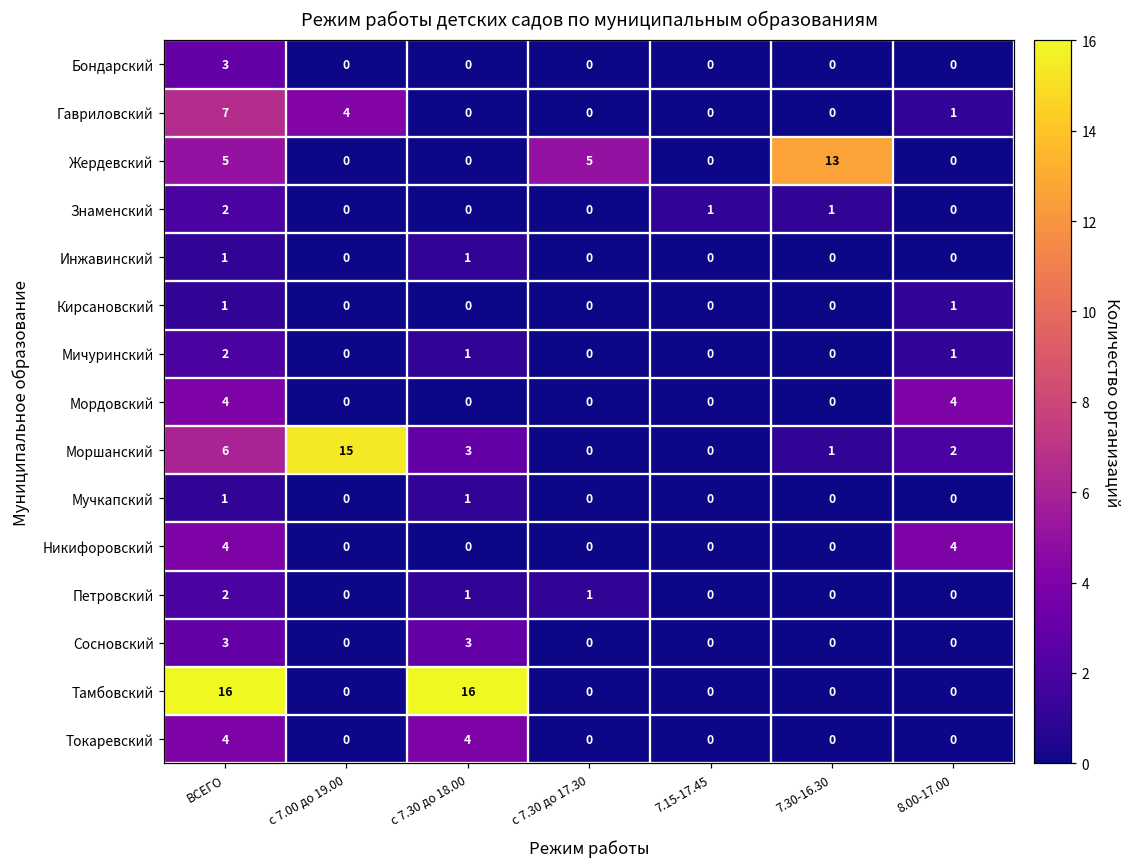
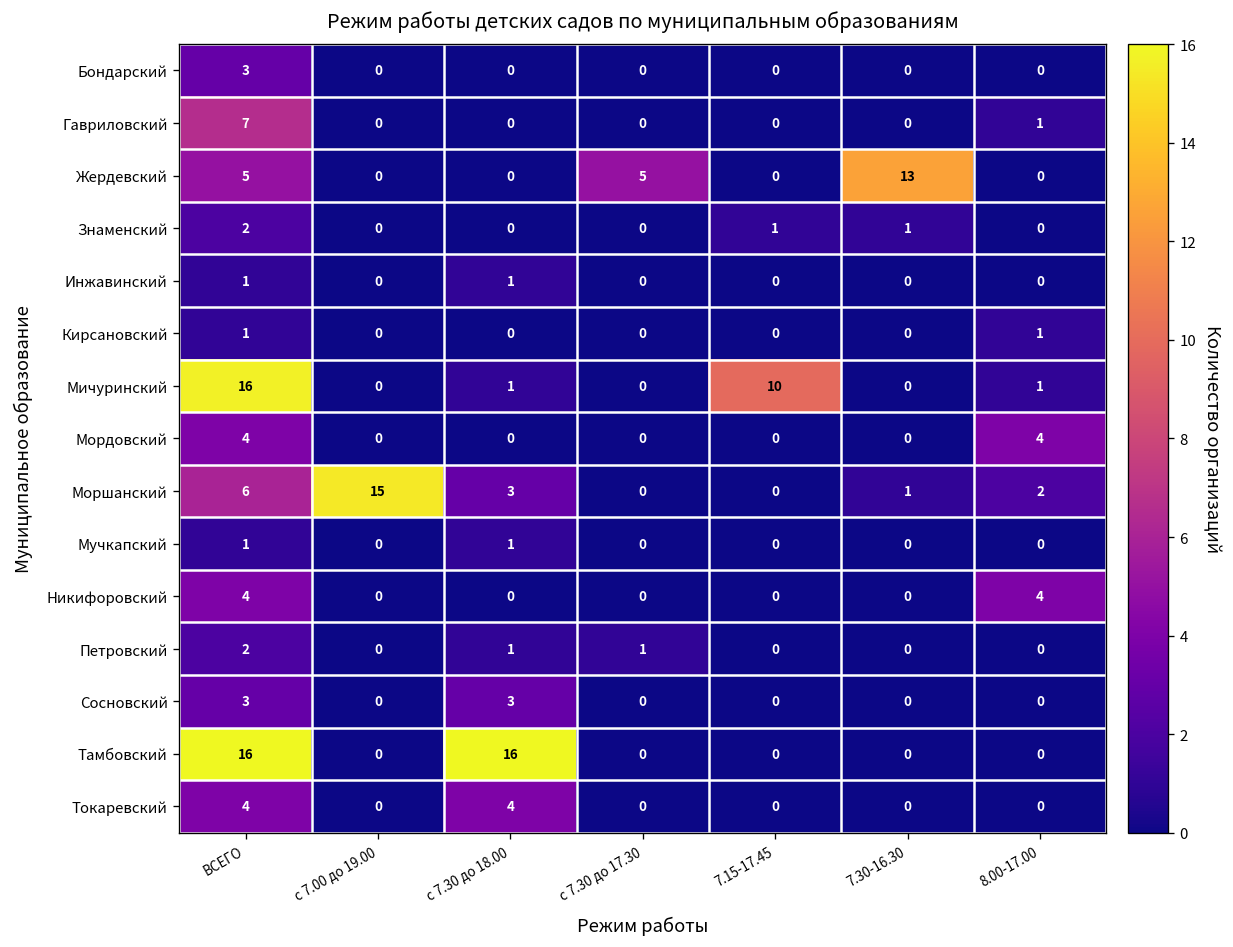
Гавриловский, с 7.00 до 19.00: 4 -> 0
Мичуринский, ВСЕГО: 2 -> 16
Мичуринский, 7.15-17.45: 0 -> 10
